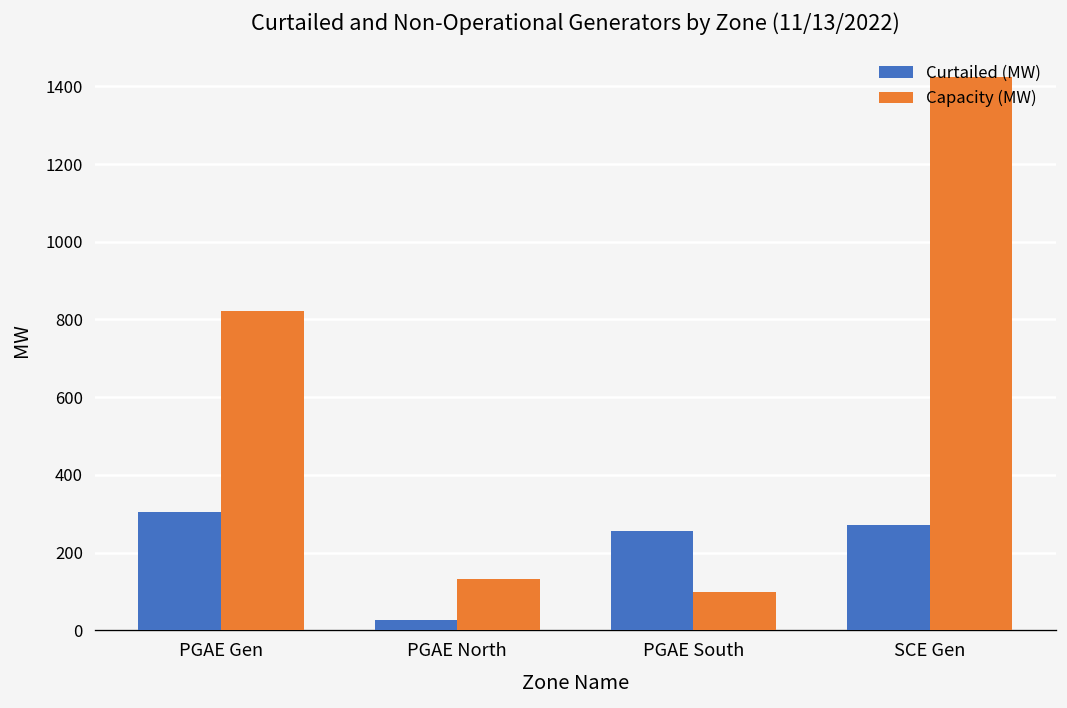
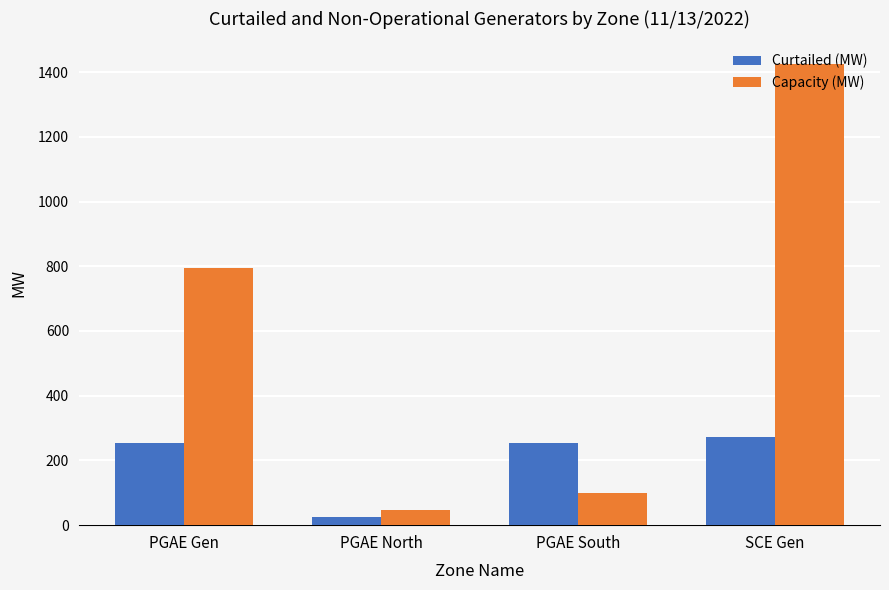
Curtailed (MW), PGAE Gen: 300 -> 260
Capacity (MW), PGAE Gen: 820 -> 790
Capacity (MW), PGAE North: 130 -> 50
